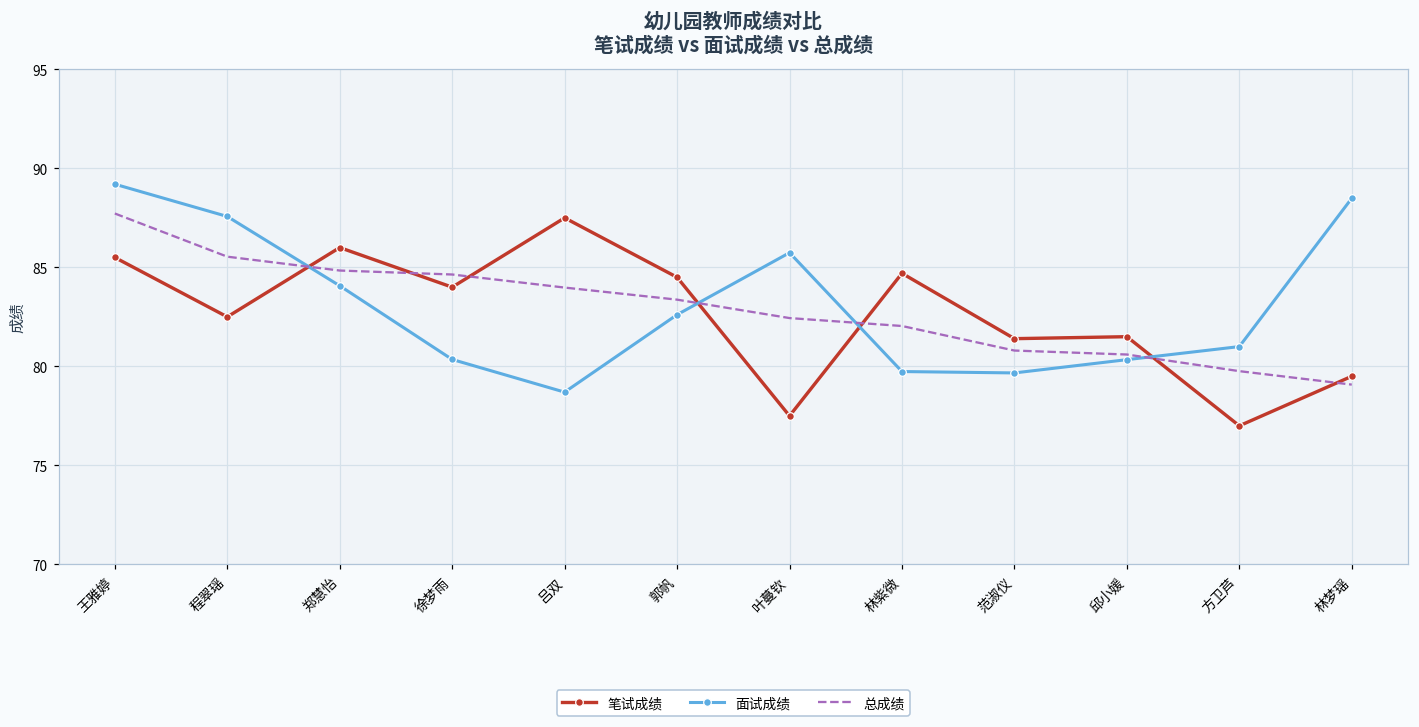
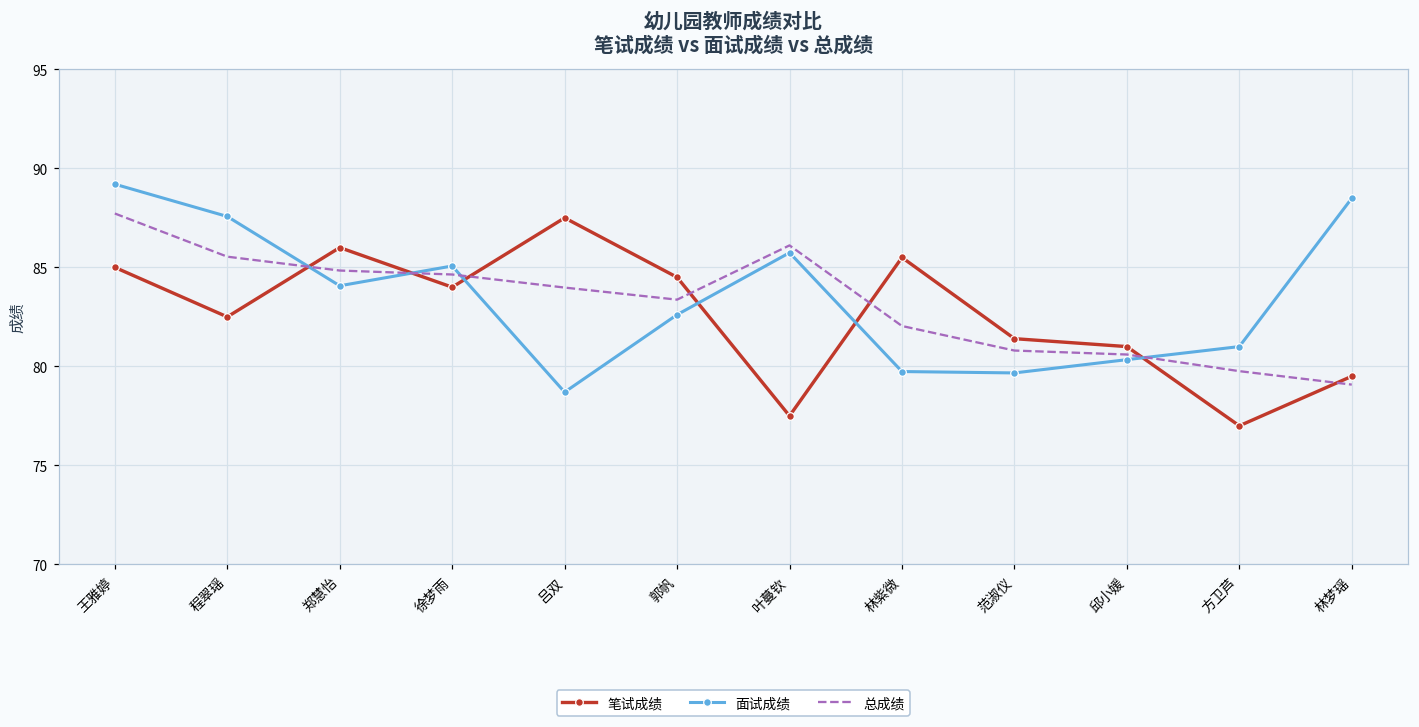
笔试成绩, 王雅婷: 85.5 -> 85.0
面试成绩, 徐梦雨: 80.4 -> 85.1
总成绩, 叶蔓钦: 82.4 -> 86.1
笔试成绩, 林紫微: 84.7 -> 85.5
笔试成绩, 邱小媛: 81.5 -> 81.0
